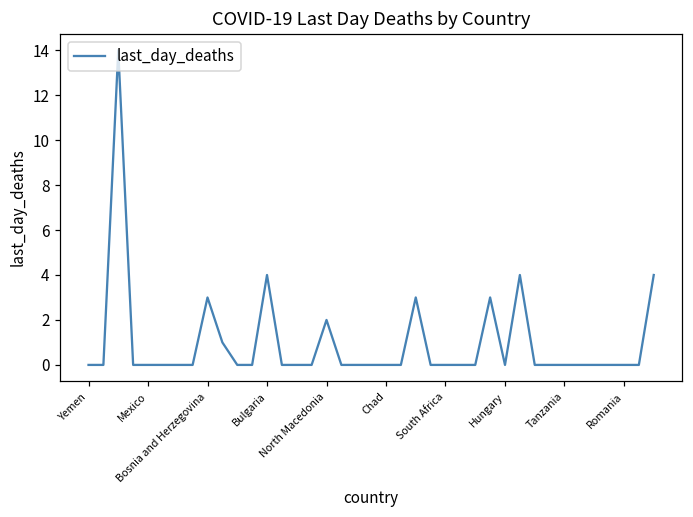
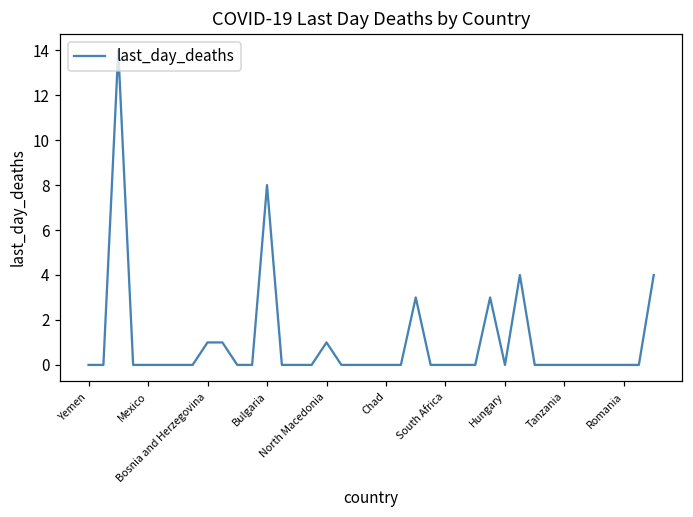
Bosnia and Herzegovina: 3 -> 1
Bulgaria: 4 -> 8
North Macedonia: 2 -> 1
